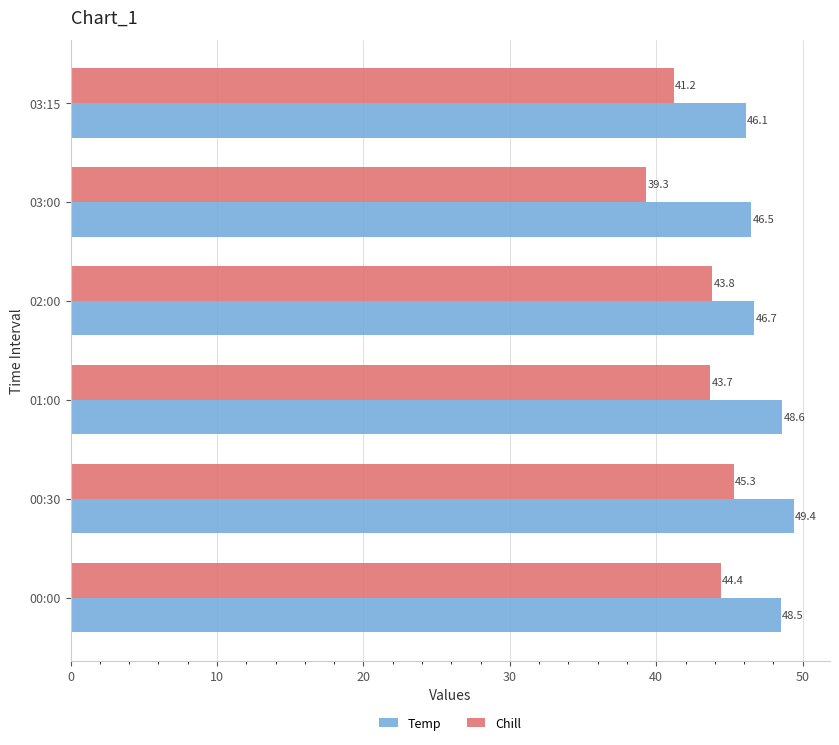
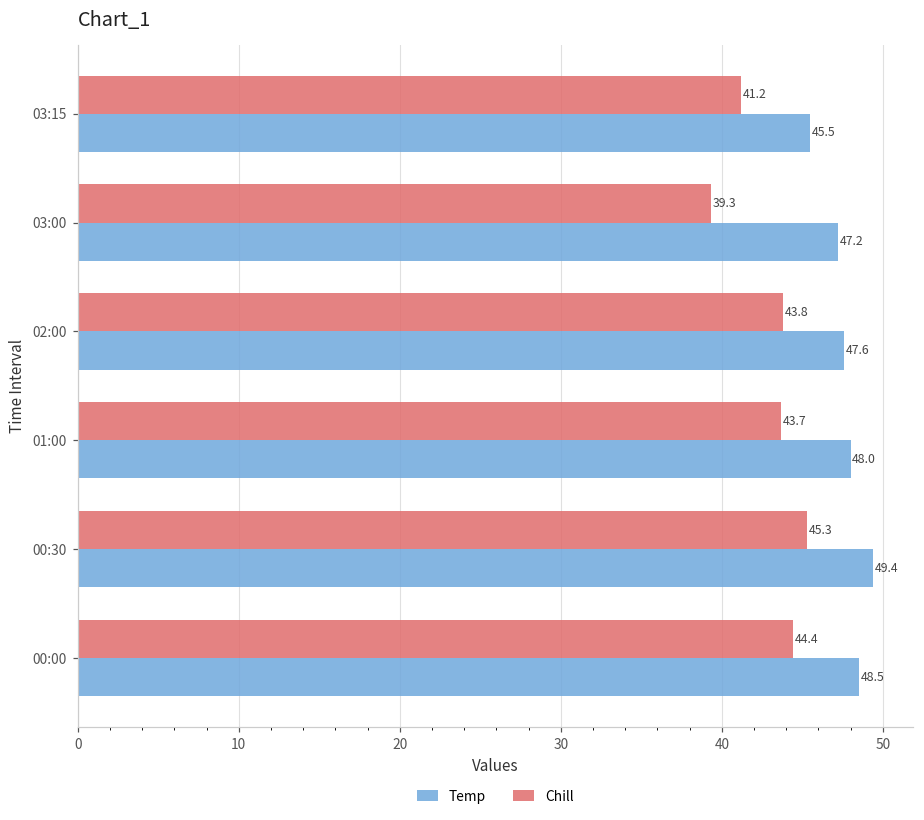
Temp, 03:15: 46.1 -> 45.5
Temp, 03:00: 46.5 -> 47.2
Temp, 02:00: 46.7 -> 47.6
Temp, 01:00: 48.6 -> 48.0
